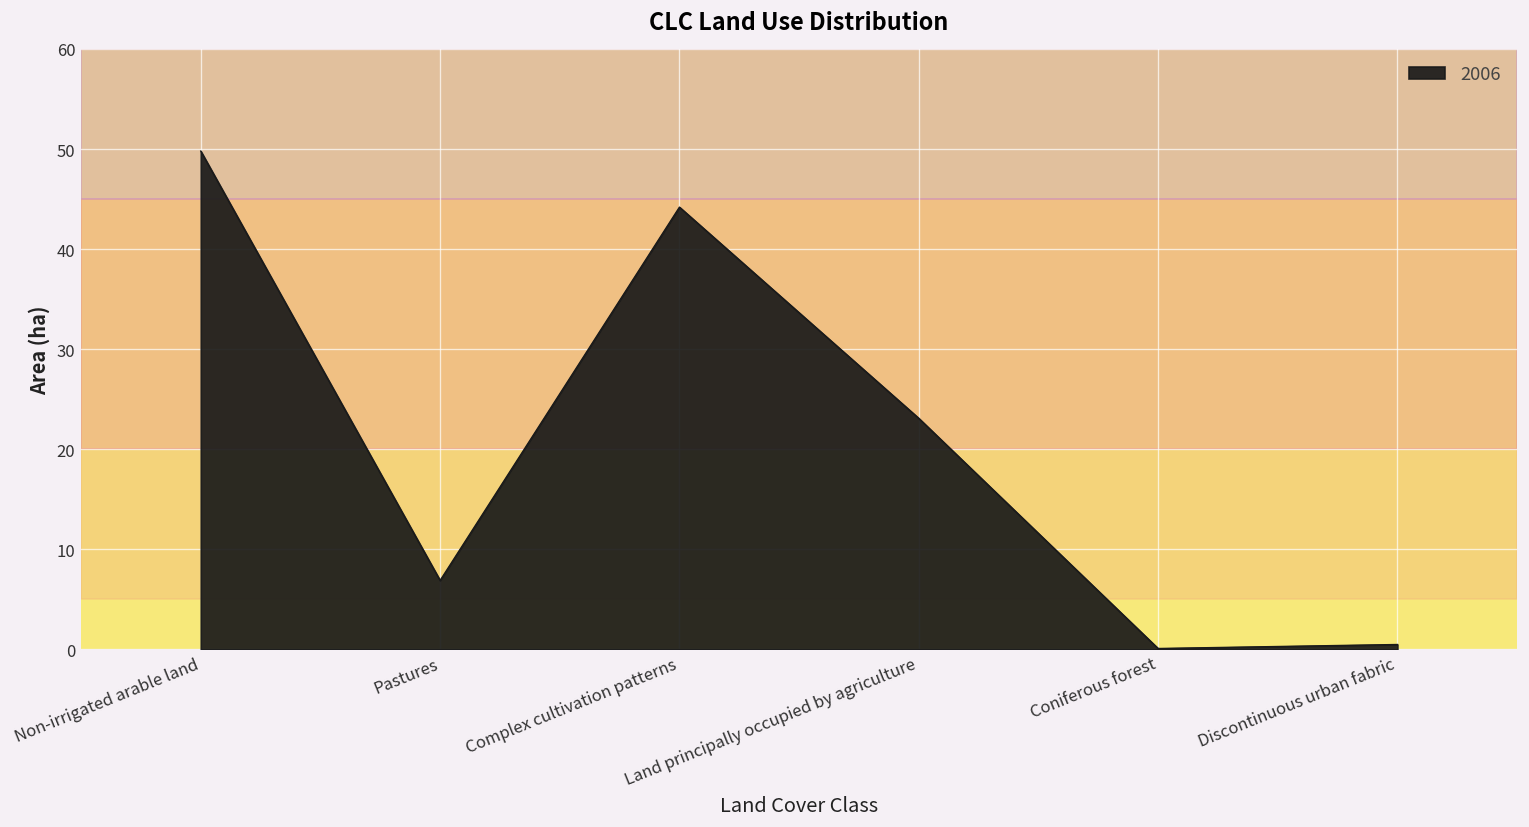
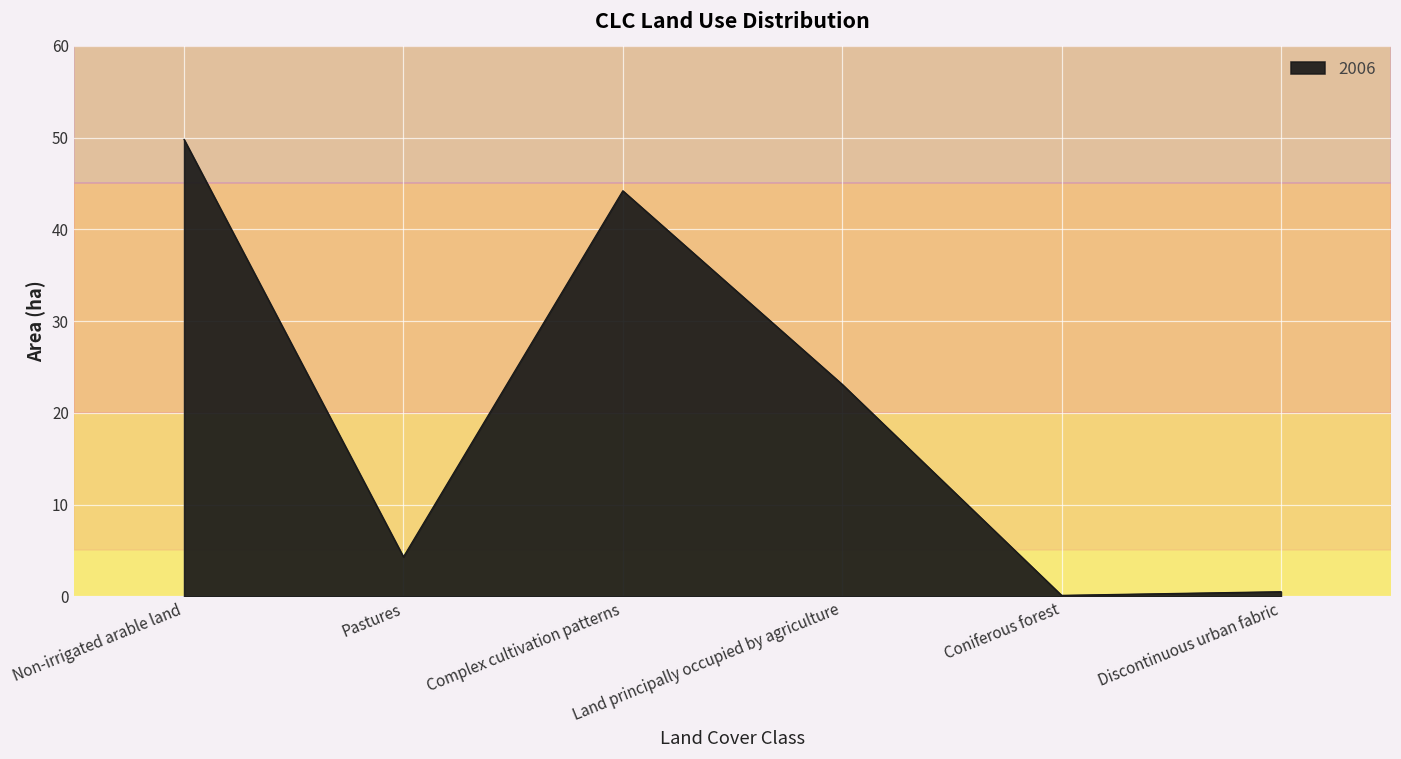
Pastures: 7 -> 4
